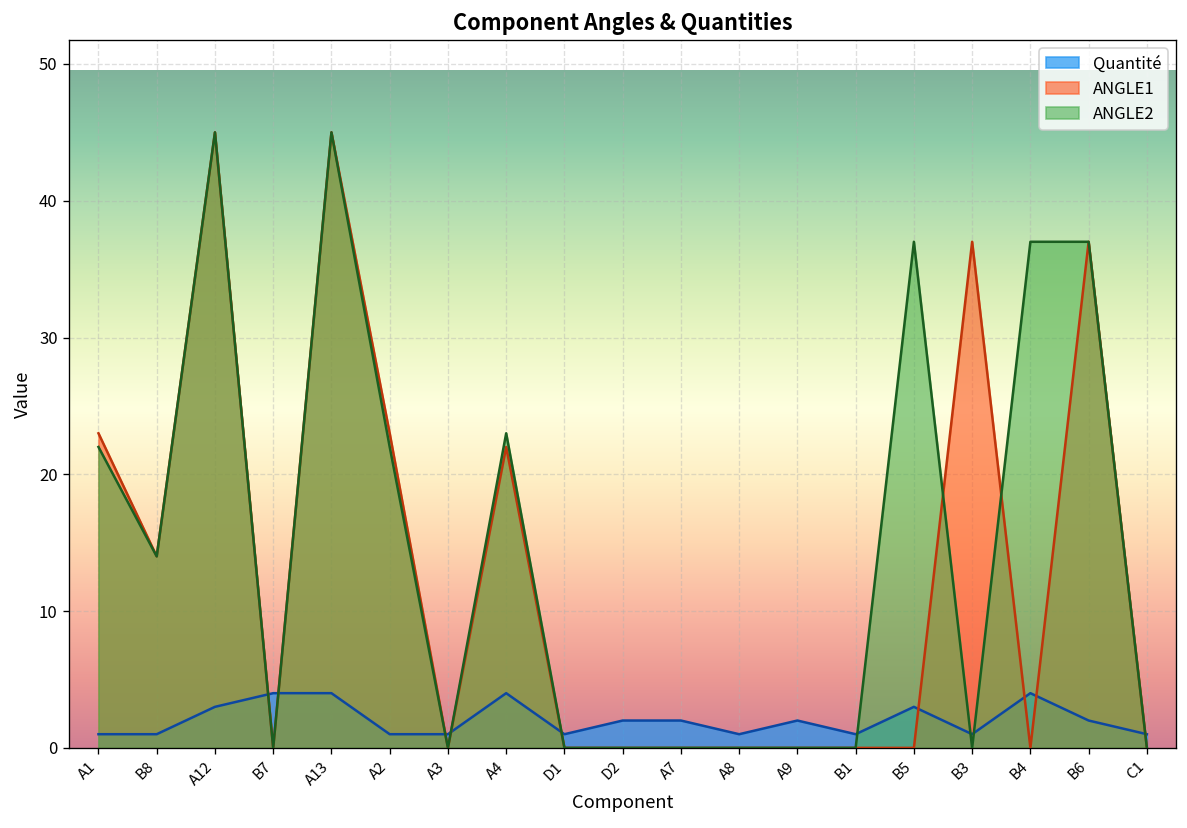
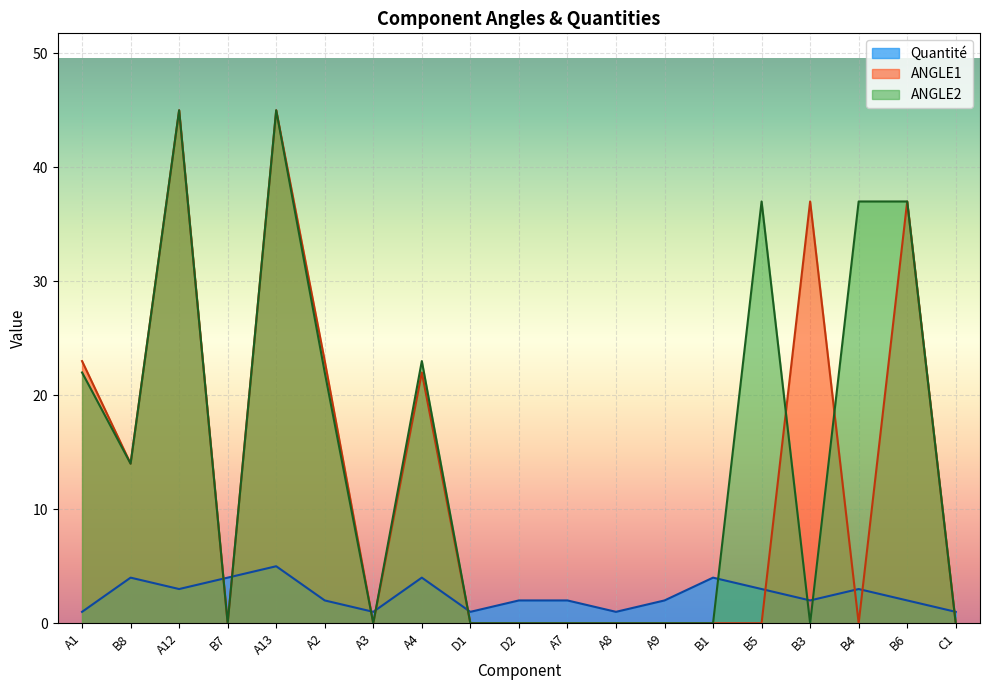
Quantité, B8: 1 -> 4
Quantité, A13: 4 -> 5
Quantité, A2: 1 -> 2
Quantité, B1: 1 -> 4
Quantité, B3: 1 -> 2
Quantité, B4: 4 -> 3
